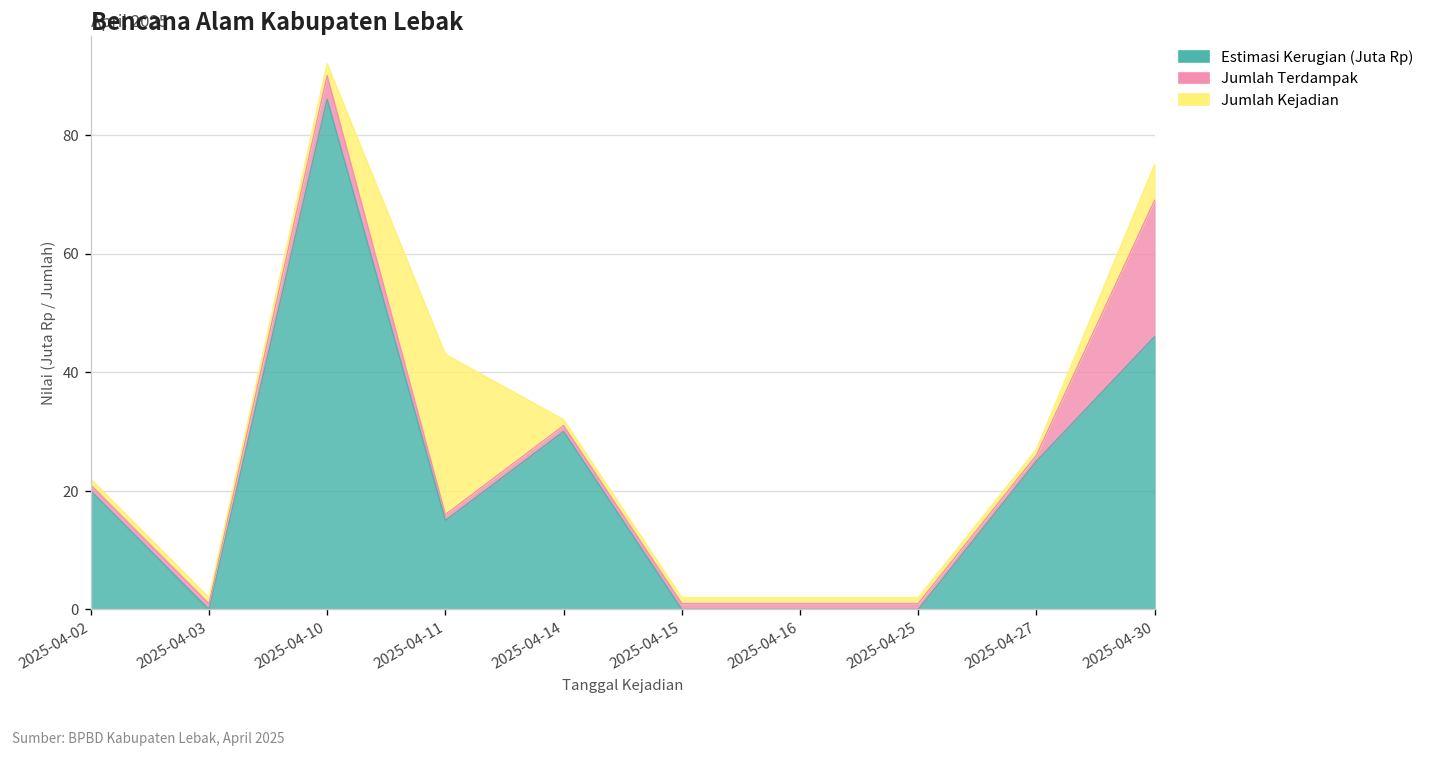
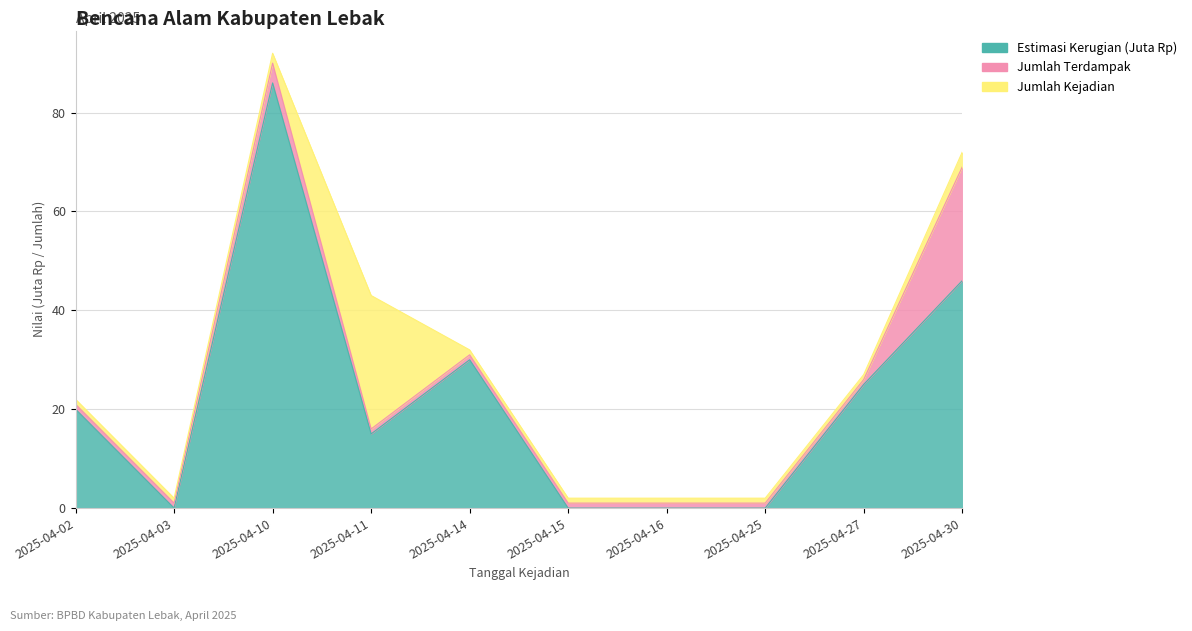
Jumlah Kejadian, 2025-04-30: 6 -> 3
